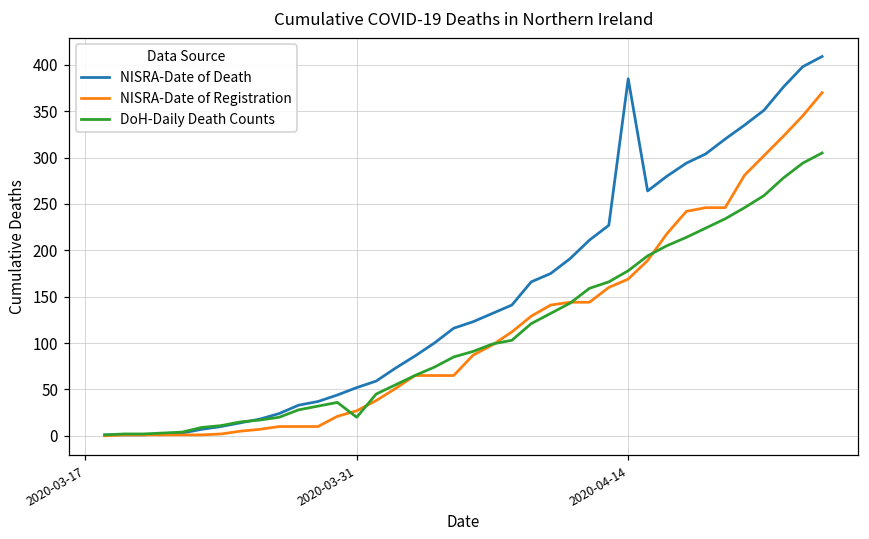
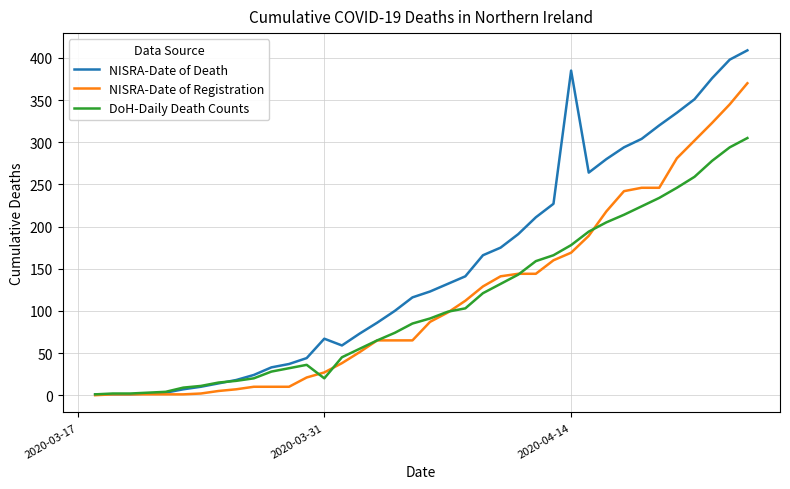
NISRA-Date of Death, 2020-03-31: 50 -> 70
